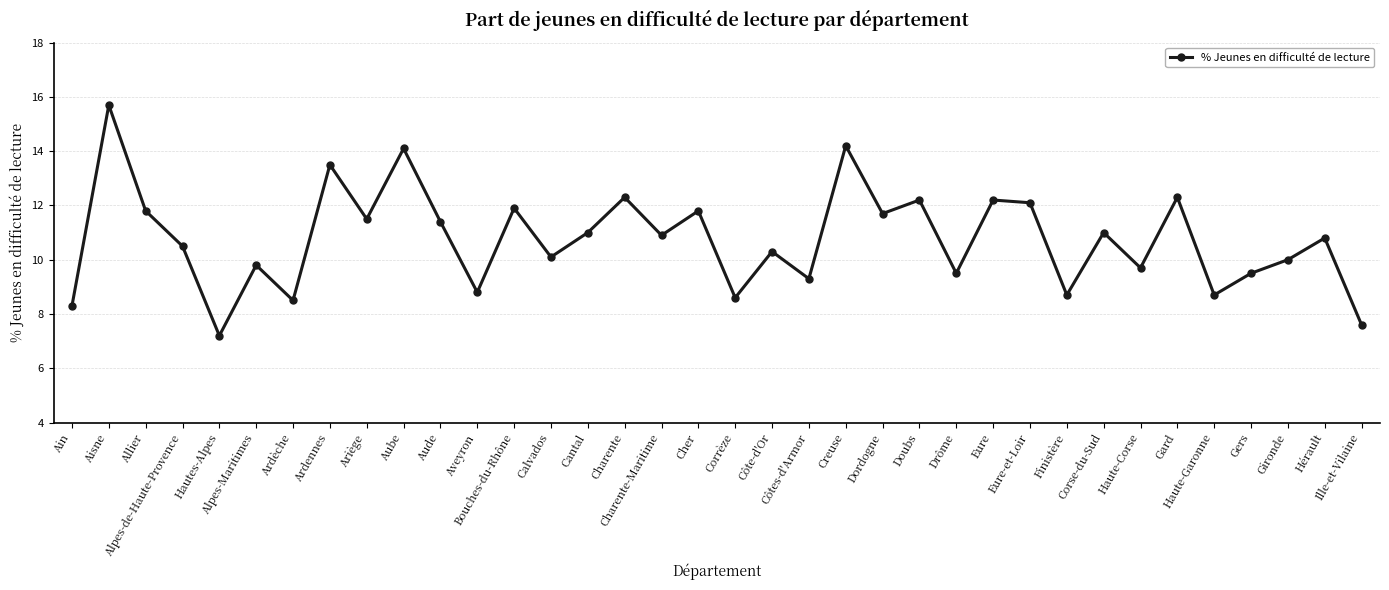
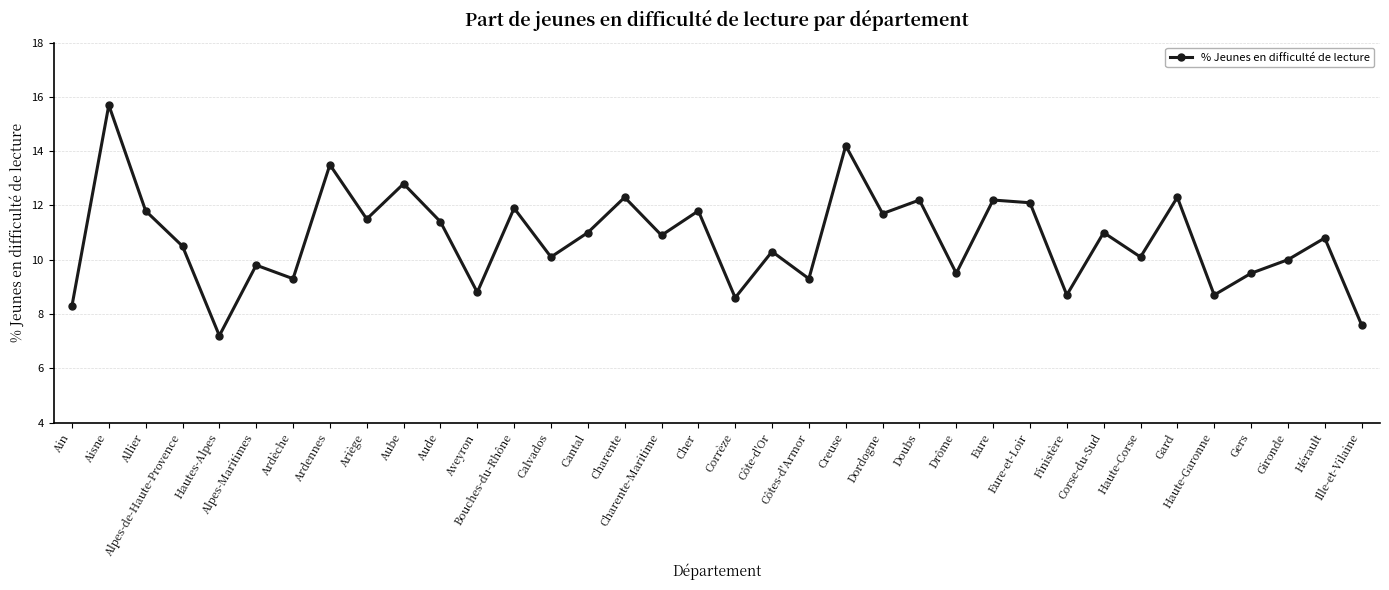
Ardèche: 8.5 -> 9.3
Aube: 14.1 -> 12.8
Haute-Corse: 9.7 -> 10.1
